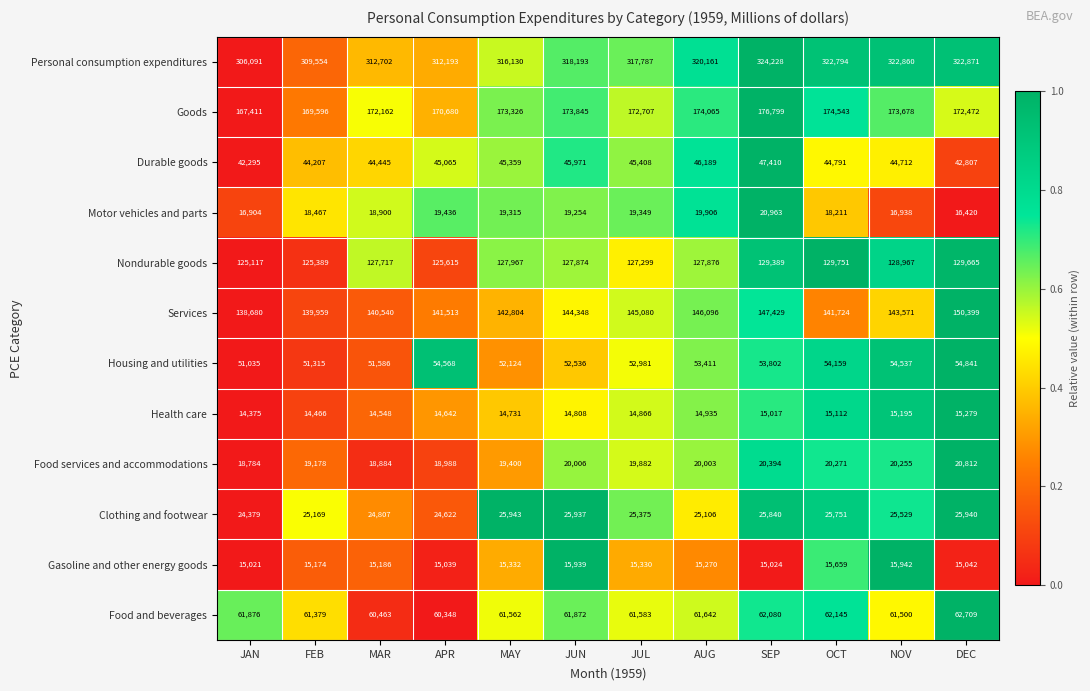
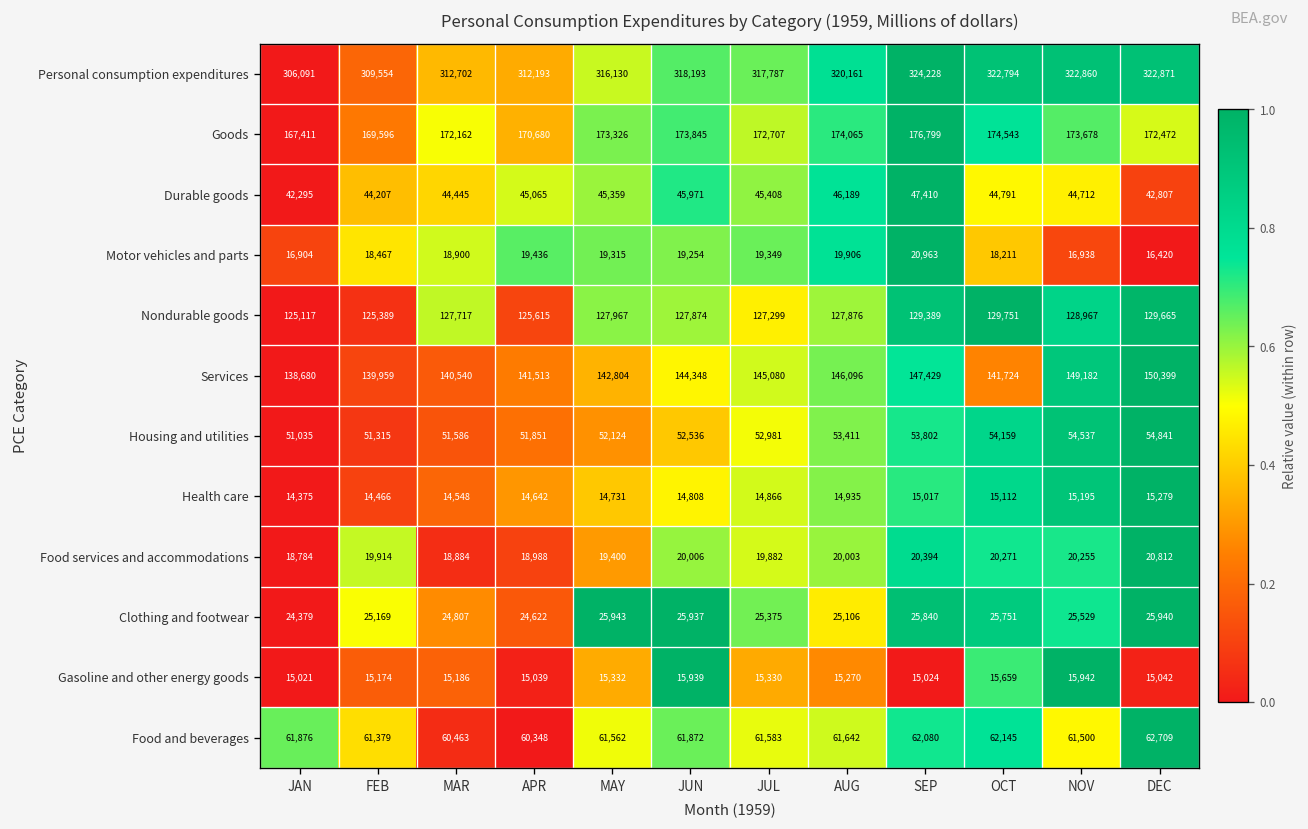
Services, NOV: 143,571 -> 149,182
Housing and utilities, APR: 54,568 -> 51,851
Food services and accommodations, FEB: 19,178 -> 19,914
